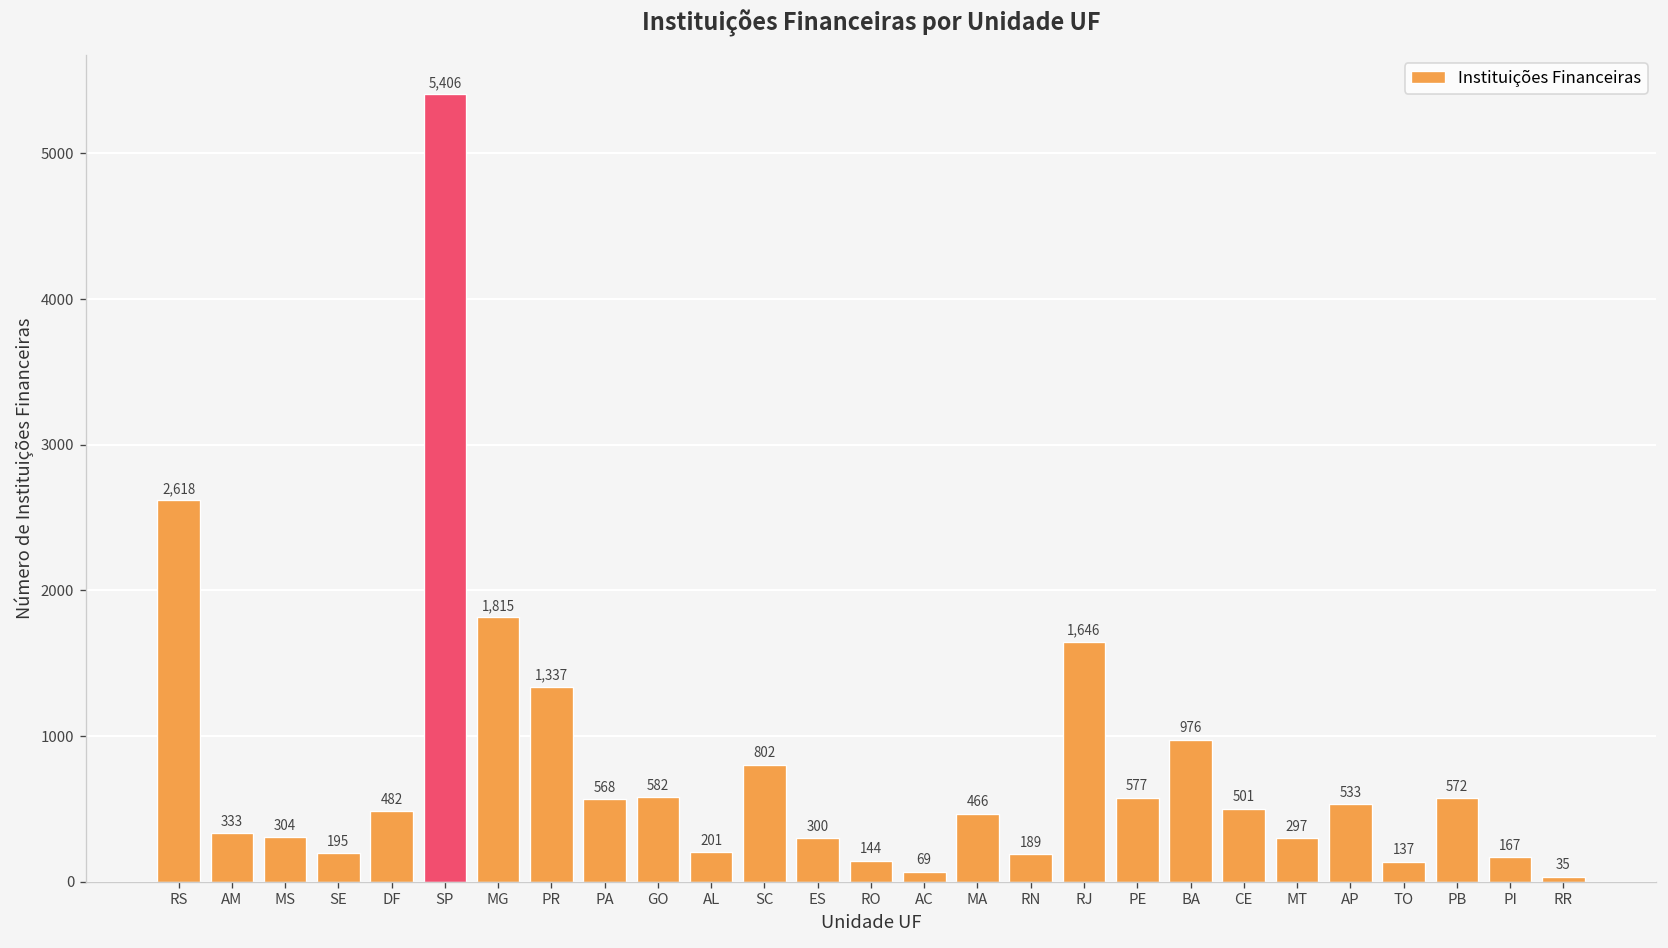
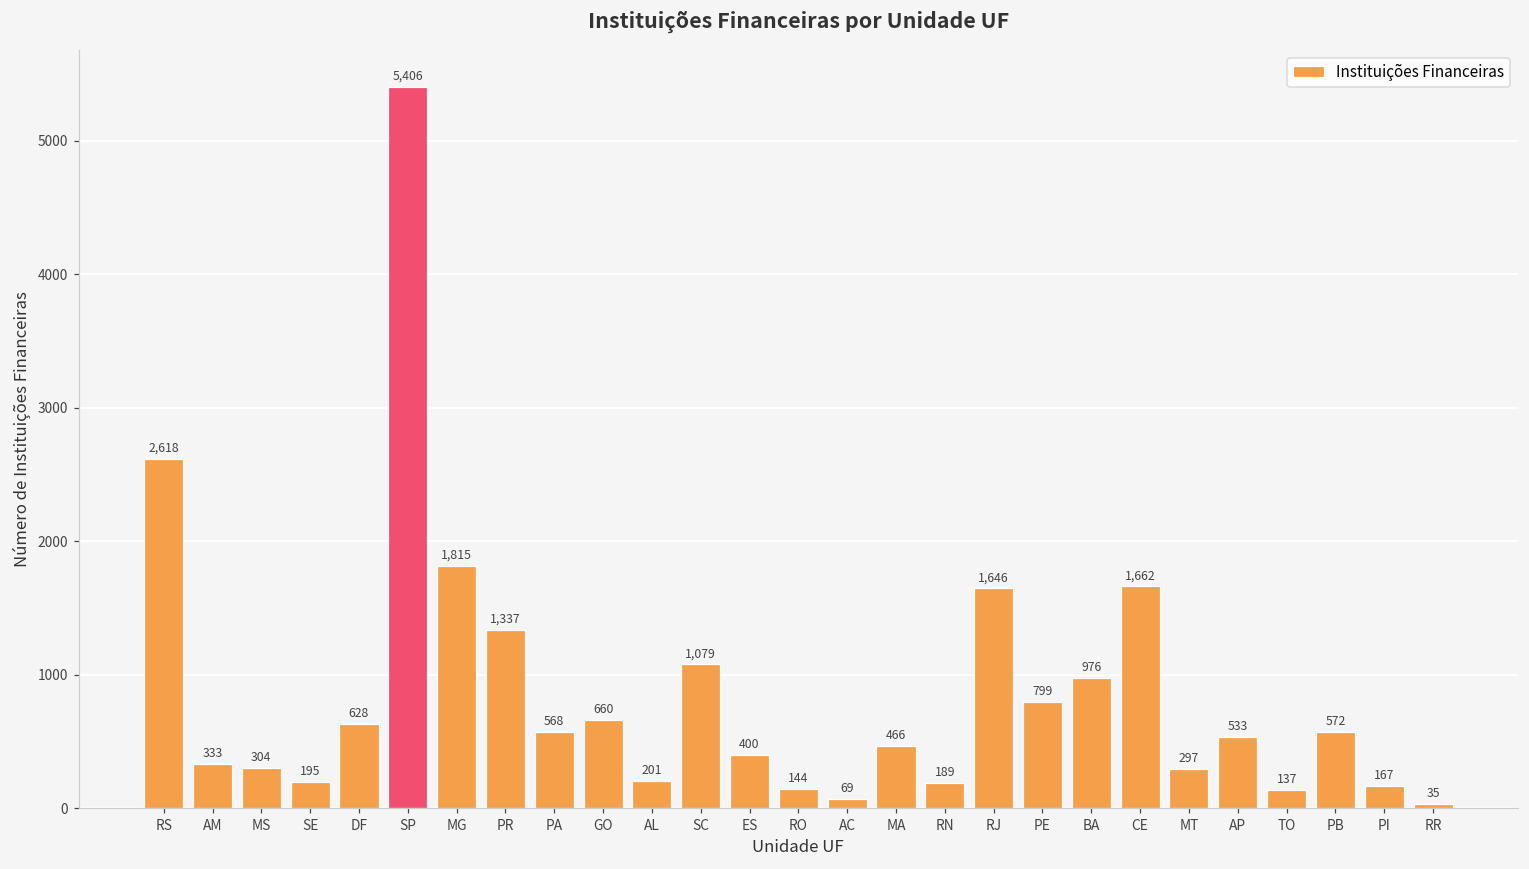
DF: 482 -> 628
GO: 582 -> 660
SC: 802 -> 1,079
ES: 300 -> 400
PE: 577 -> 799
CE: 501 -> 1,662
